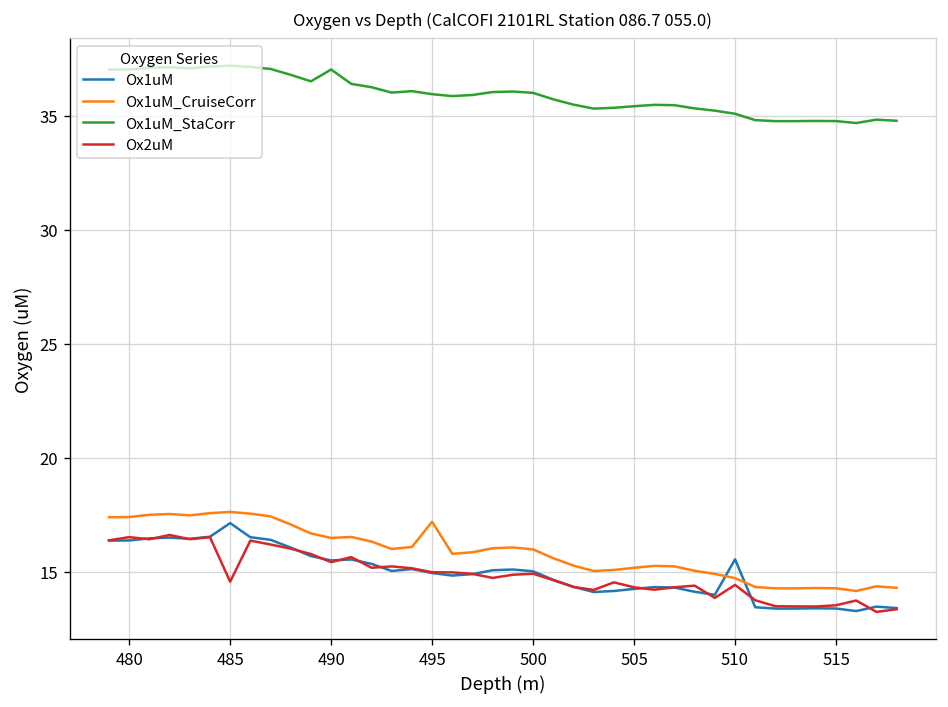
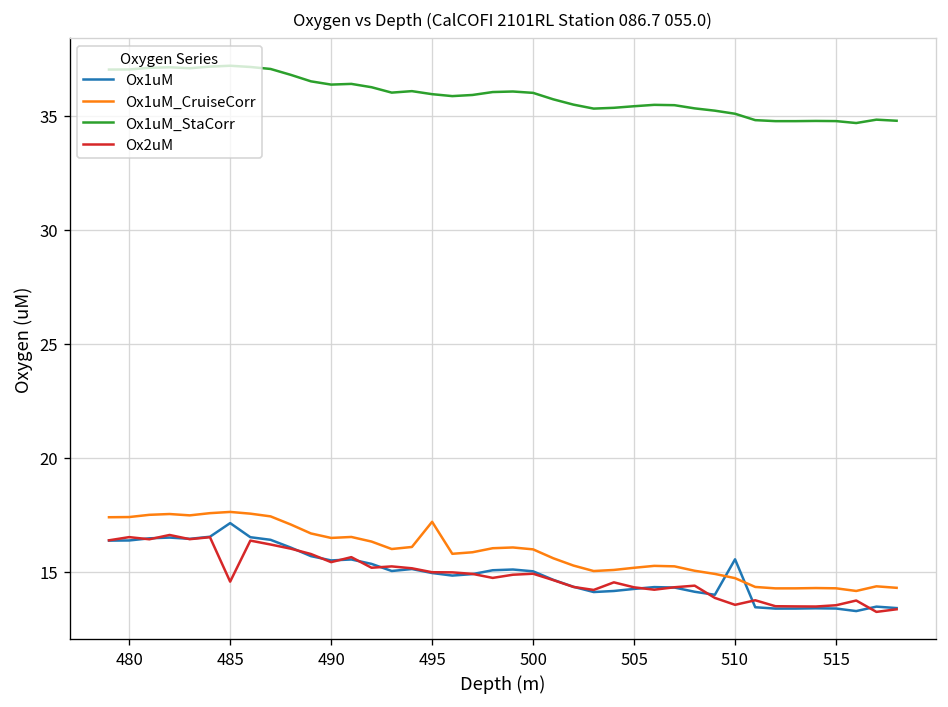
Ox1uM_StaCorr, 490: 37.0 -> 36.4
Ox2uM, 510: 14.4 -> 13.6
